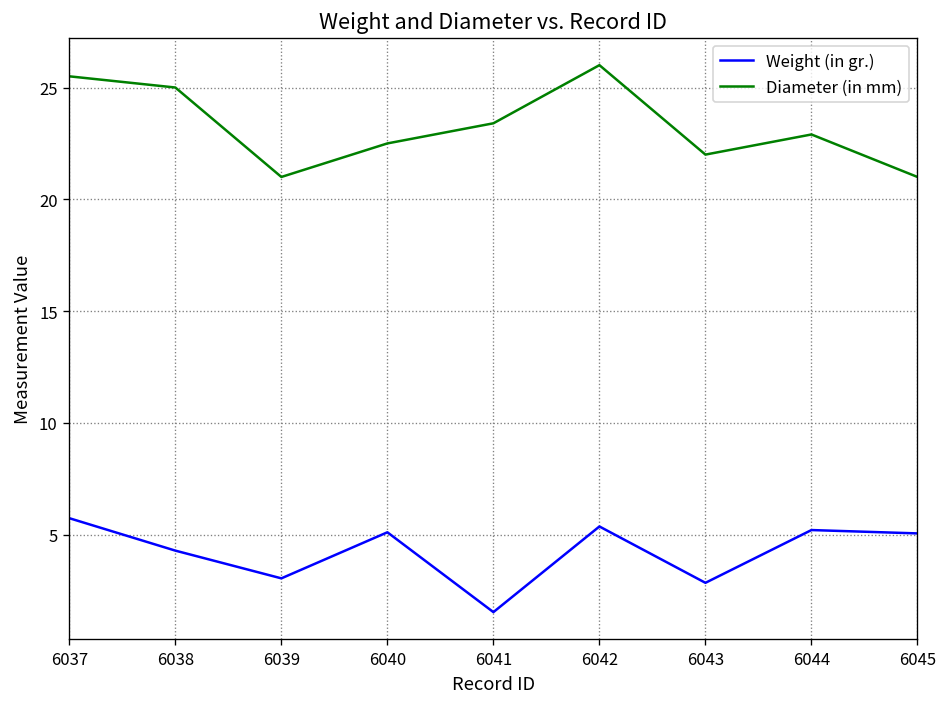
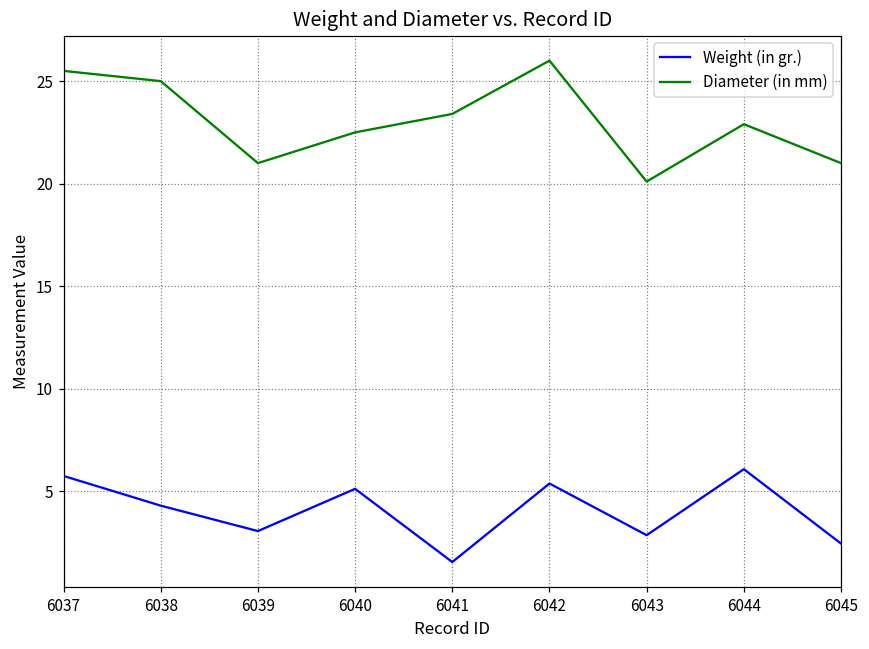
Diameter (in mm), 6043: 22.0 -> 20.1
Weight (in gr.), 6044: 5.2 -> 6.1
Weight (in gr.), 6045: 5.1 -> 2.4
